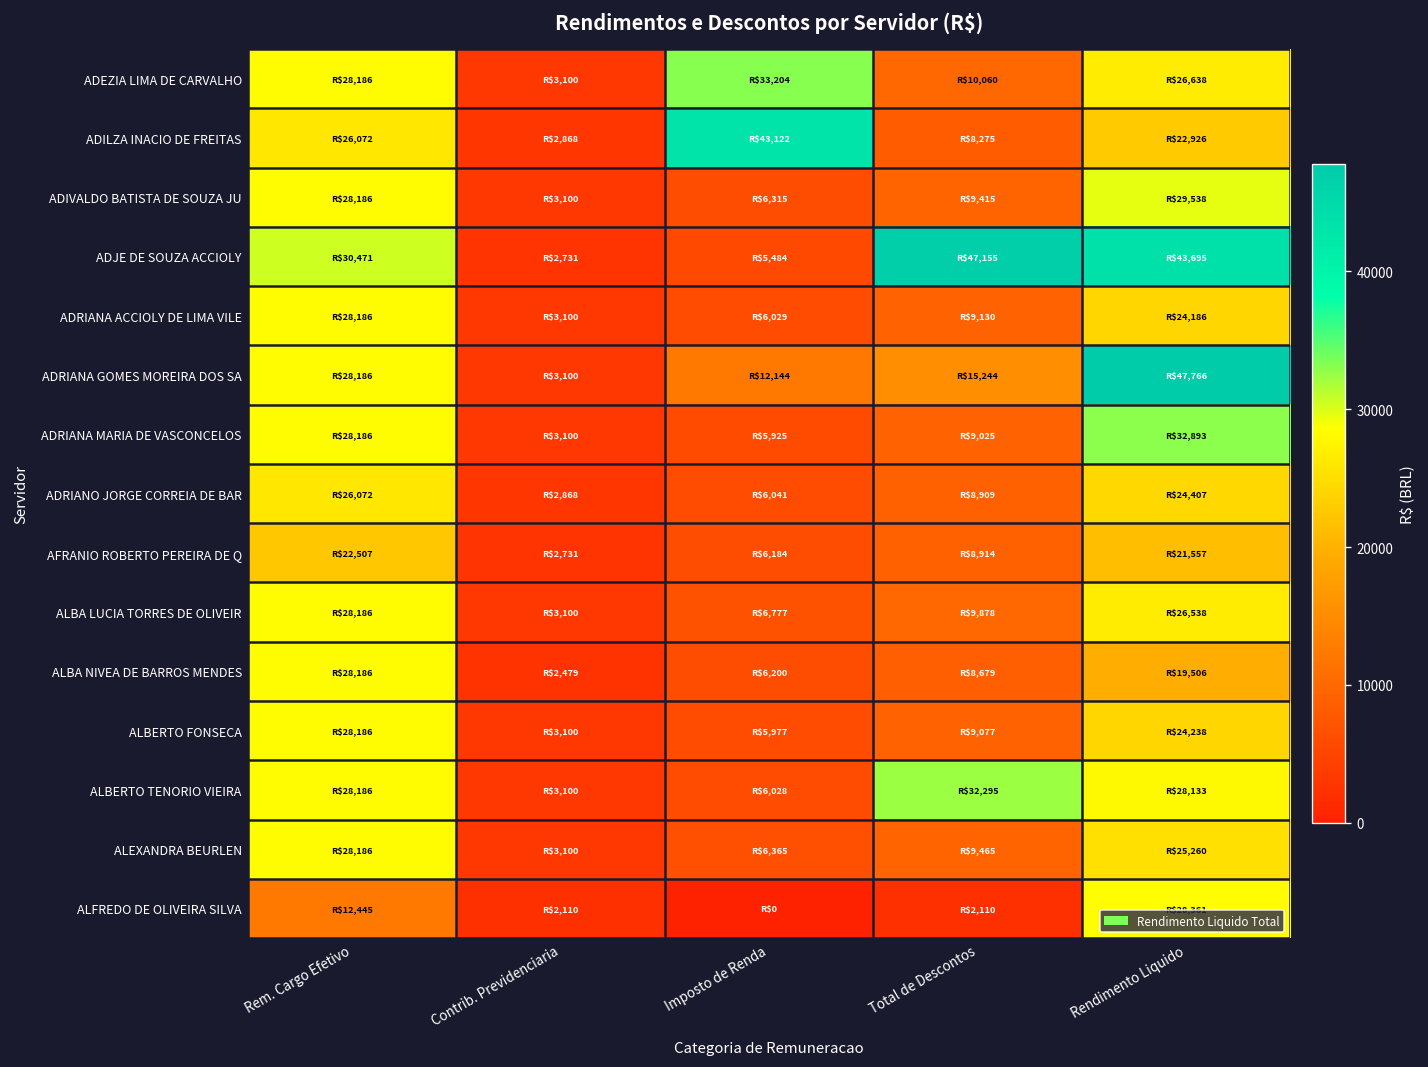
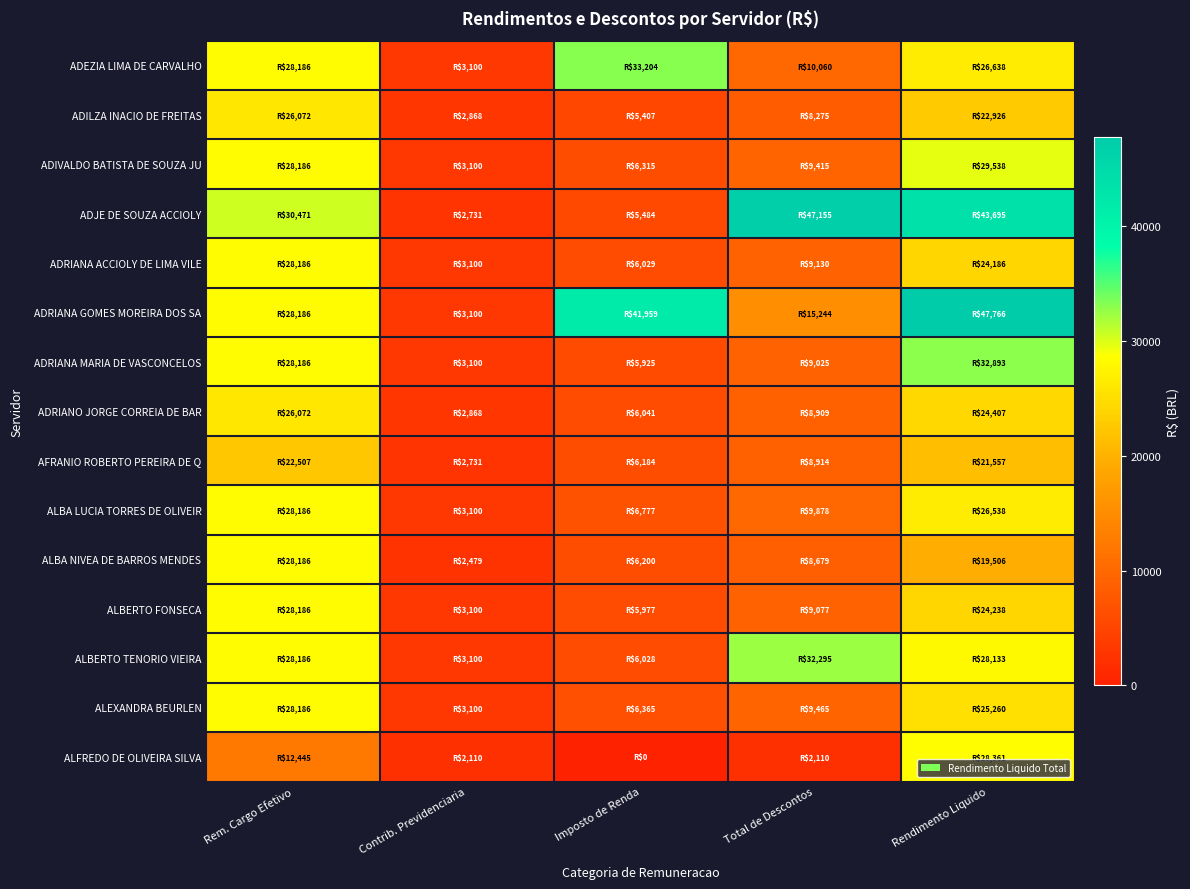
ADILZA INACIO DE FREITAS, Imposto de Renda: $43,122 -> $5,407
ADRIANA GOMES MOREIRA DOS SA, Imposto de Renda: $12,144 -> $41,959
